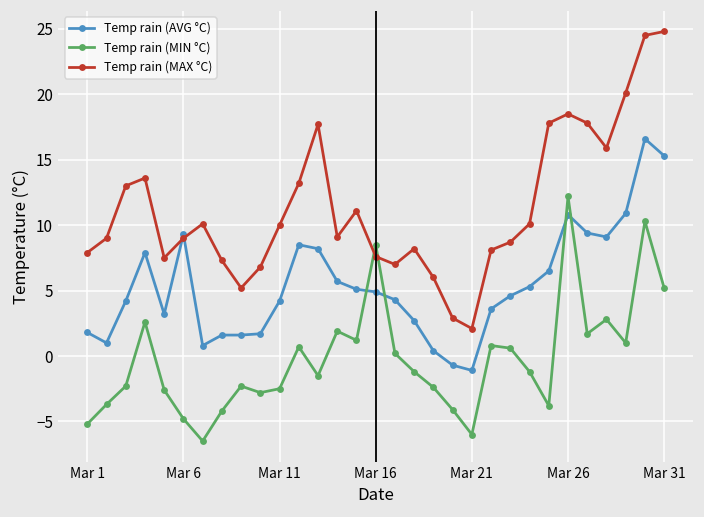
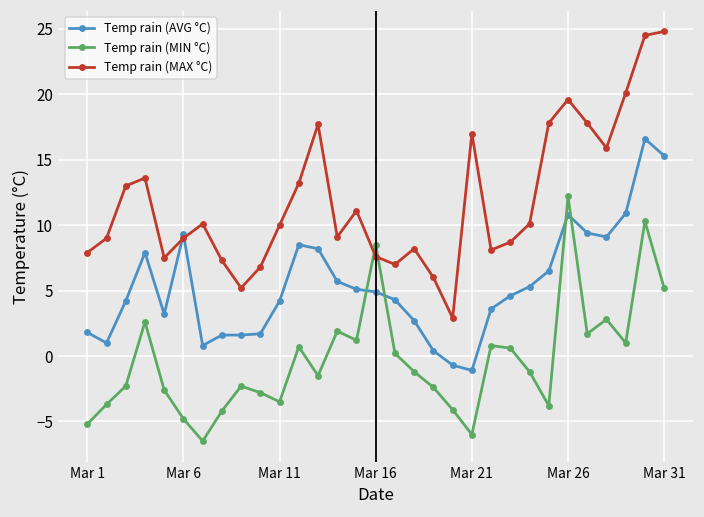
Temp rain (MIN °C), Mar 11: -2.5 -> -3.5
Temp rain (MAX °C), Mar 21: 2.1 -> 17.0
Temp rain (MAX °C), Mar 26: 18.5 -> 19.6
